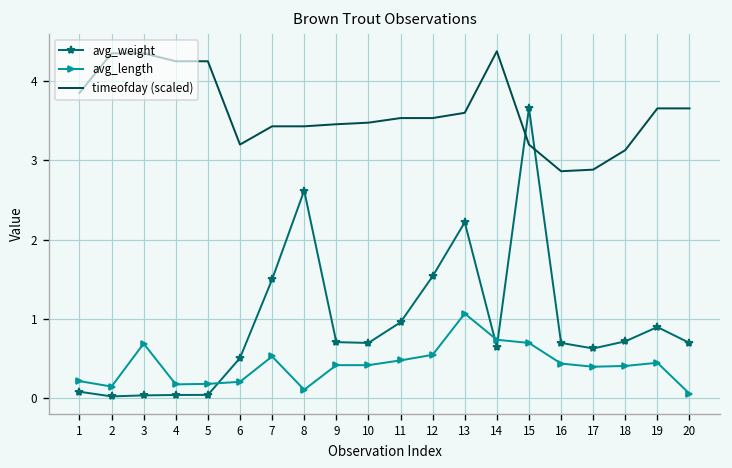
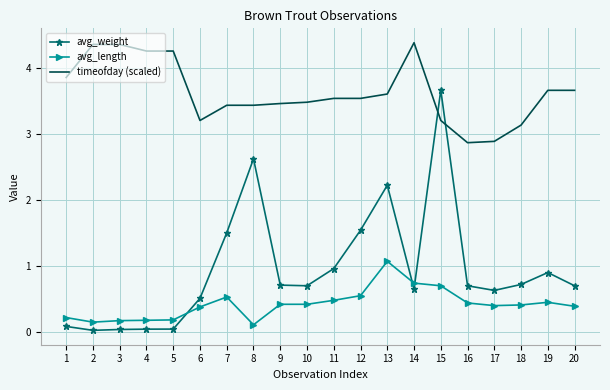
avg_length, 3: 0.7 -> 0.2
avg_length, 6: 0.2 -> 0.4
avg_length, 20: 0.1 -> 0.4
